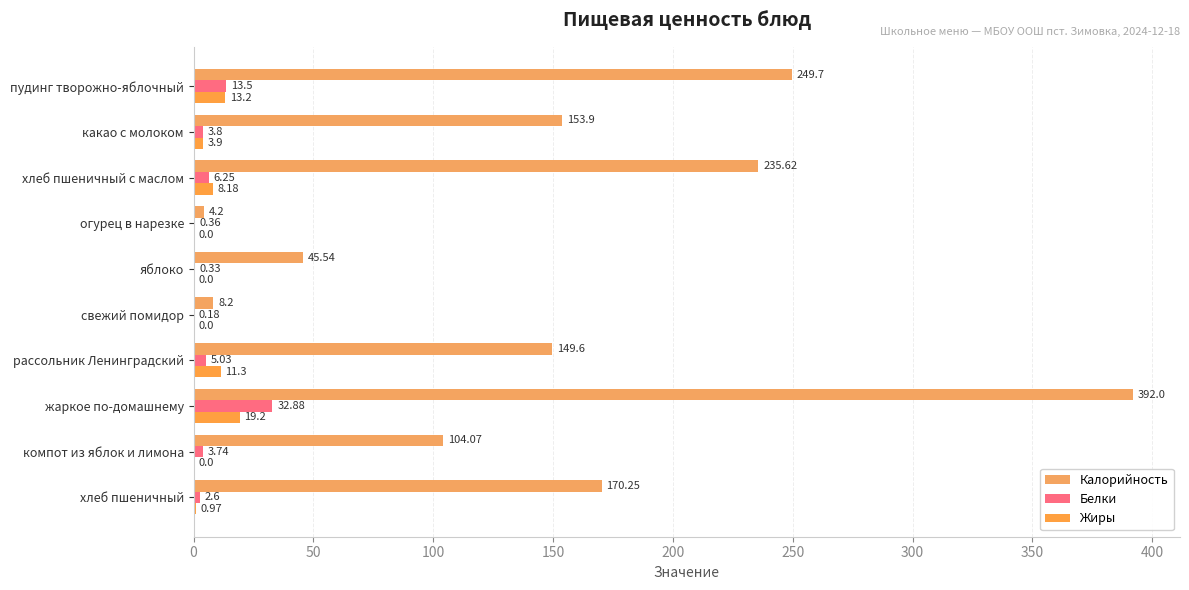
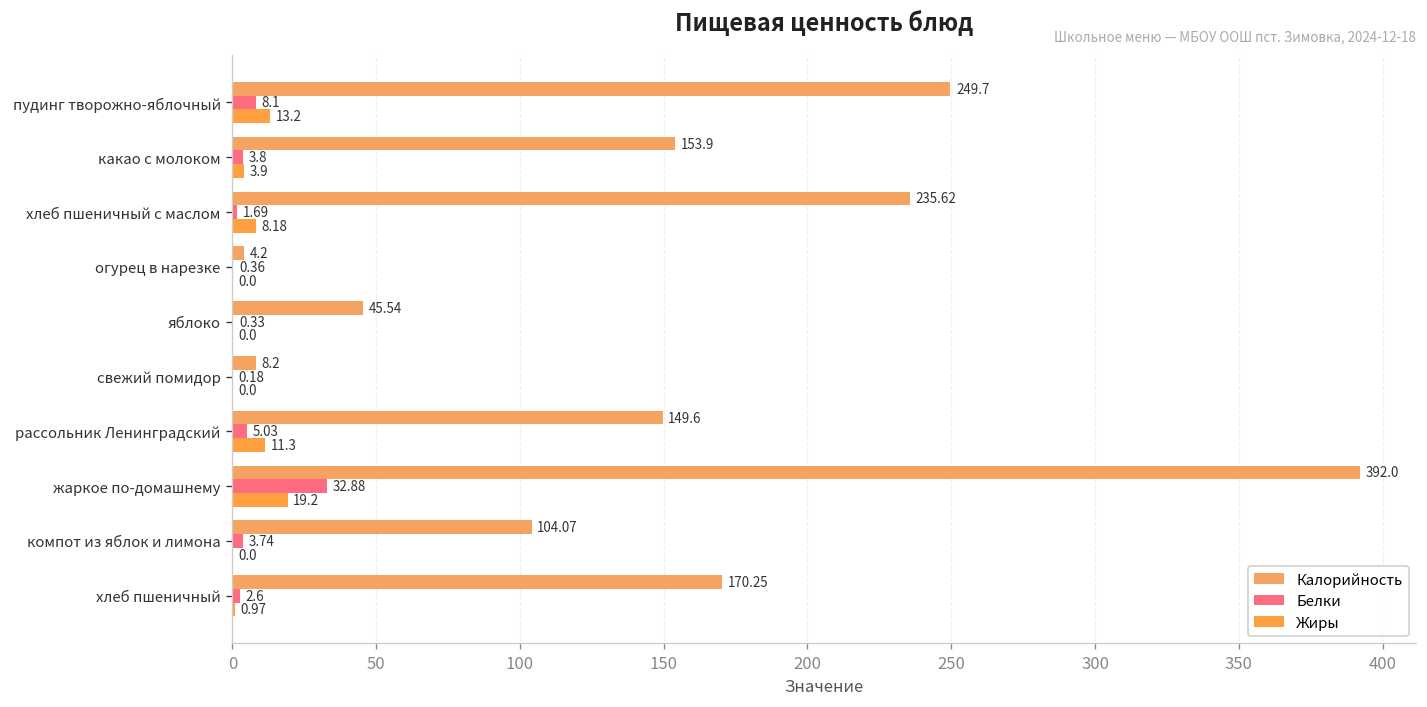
Белки, пудинг творожно-яблочный: 13.5 -> 8.1
Белки, хлеб пшеничный с маслом: 6.25 -> 1.69
